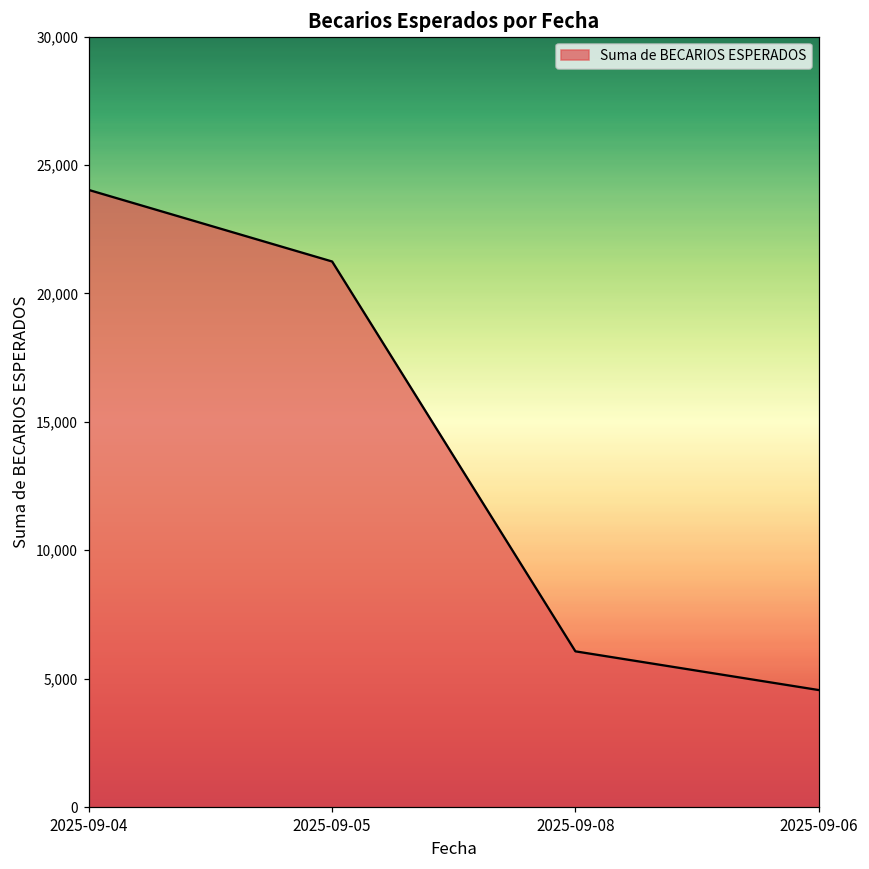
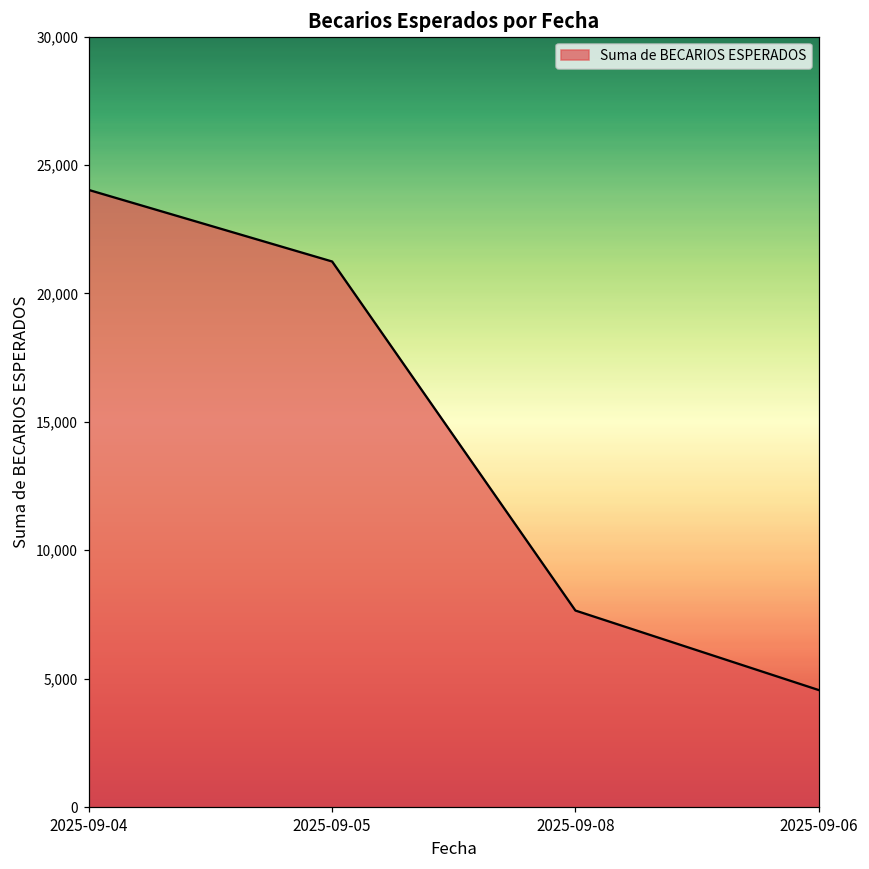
2025-09-08: 6,100 -> 7,700
